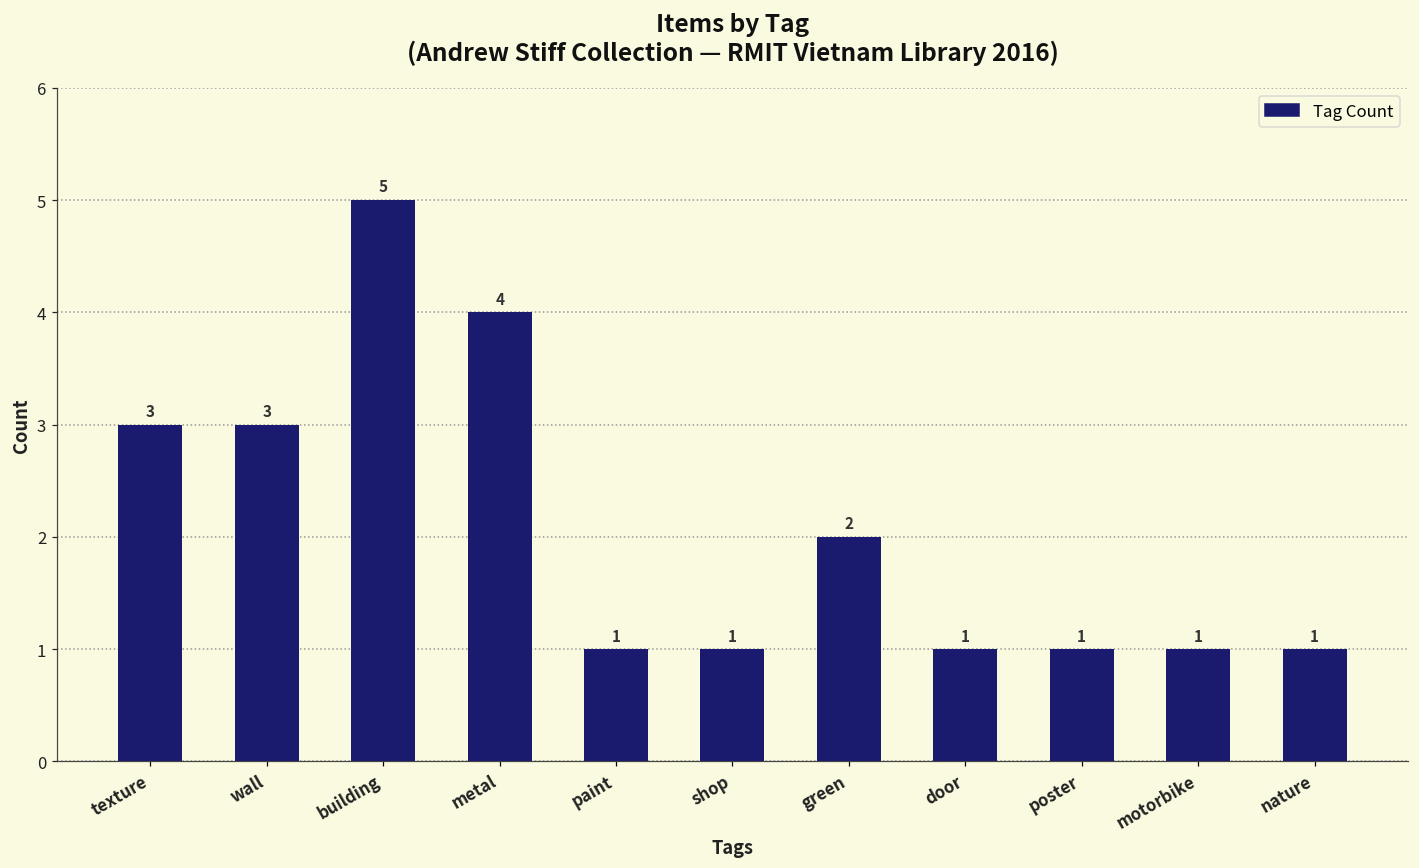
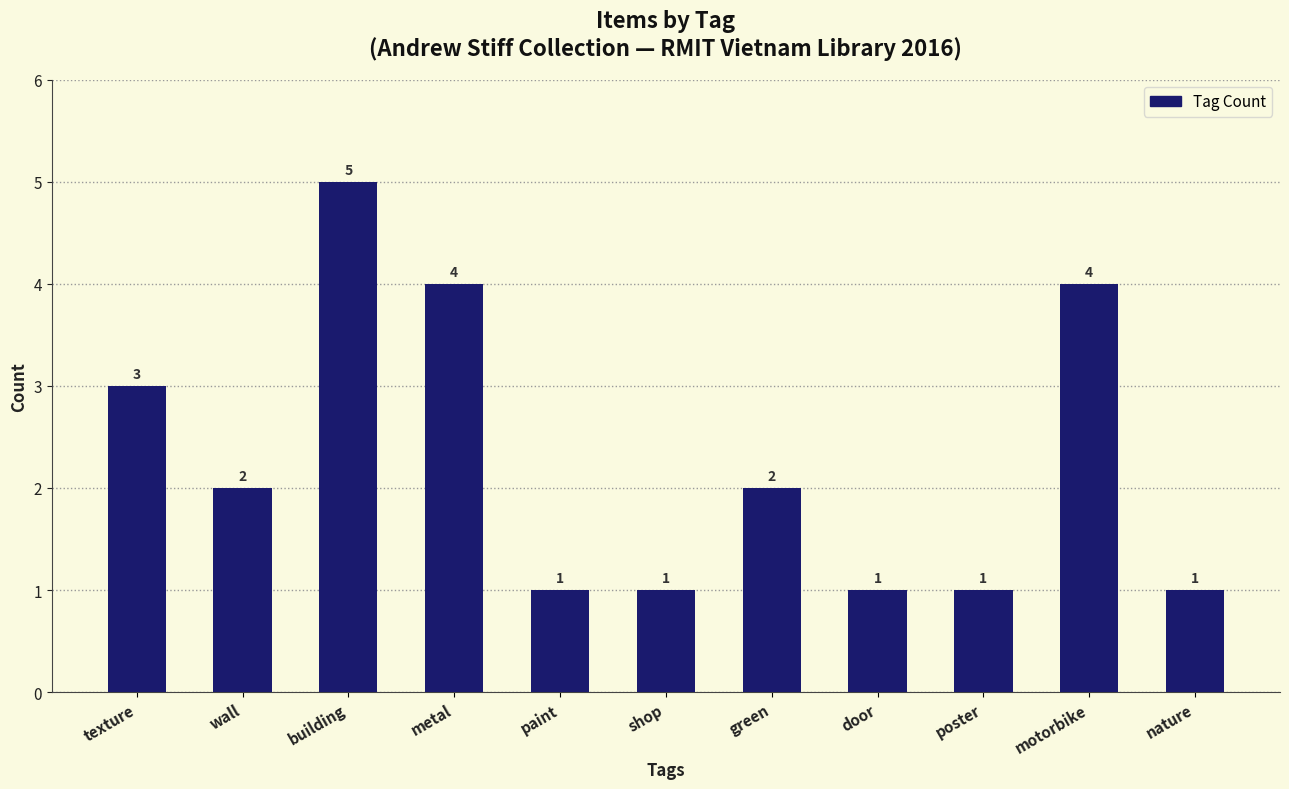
wall: 3 -> 2
motorbike: 1 -> 4
